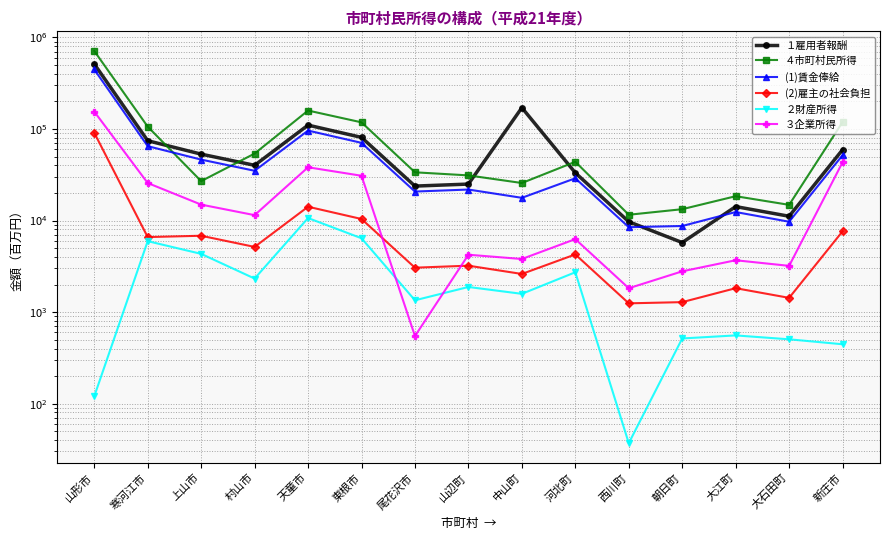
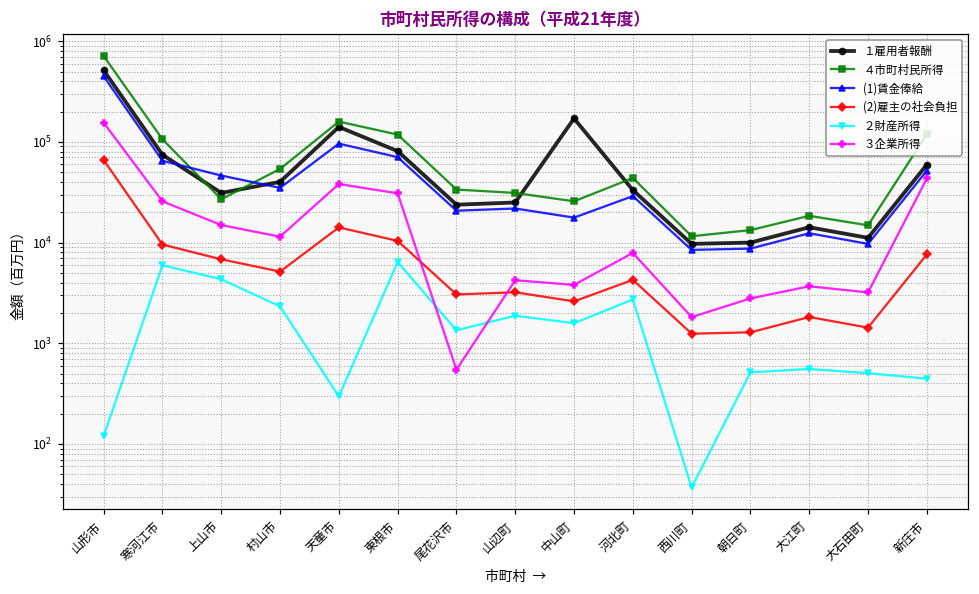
(2)雇主の社会負担, 山形市: 90000 -> 70000
(2)雇主の社会負担, 寒河江市: 7000 -> 10000
１雇用者報酬, 上山市: 50000 -> 31000
１雇用者報酬, 天童市: 110000 -> 140000
２財産所得, 天童市: 11000 -> 300
３企業所得, 河北町: 6000 -> 8000
１雇用者報酬, 朝日町: 6000 -> 10000
